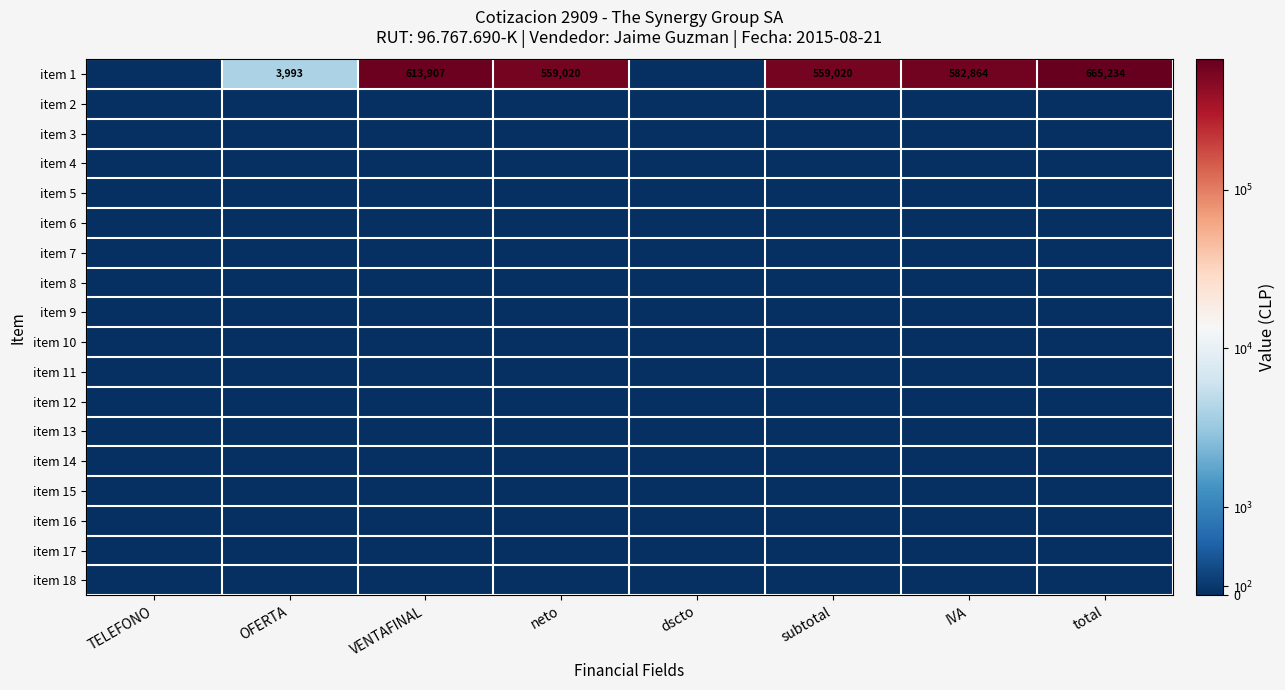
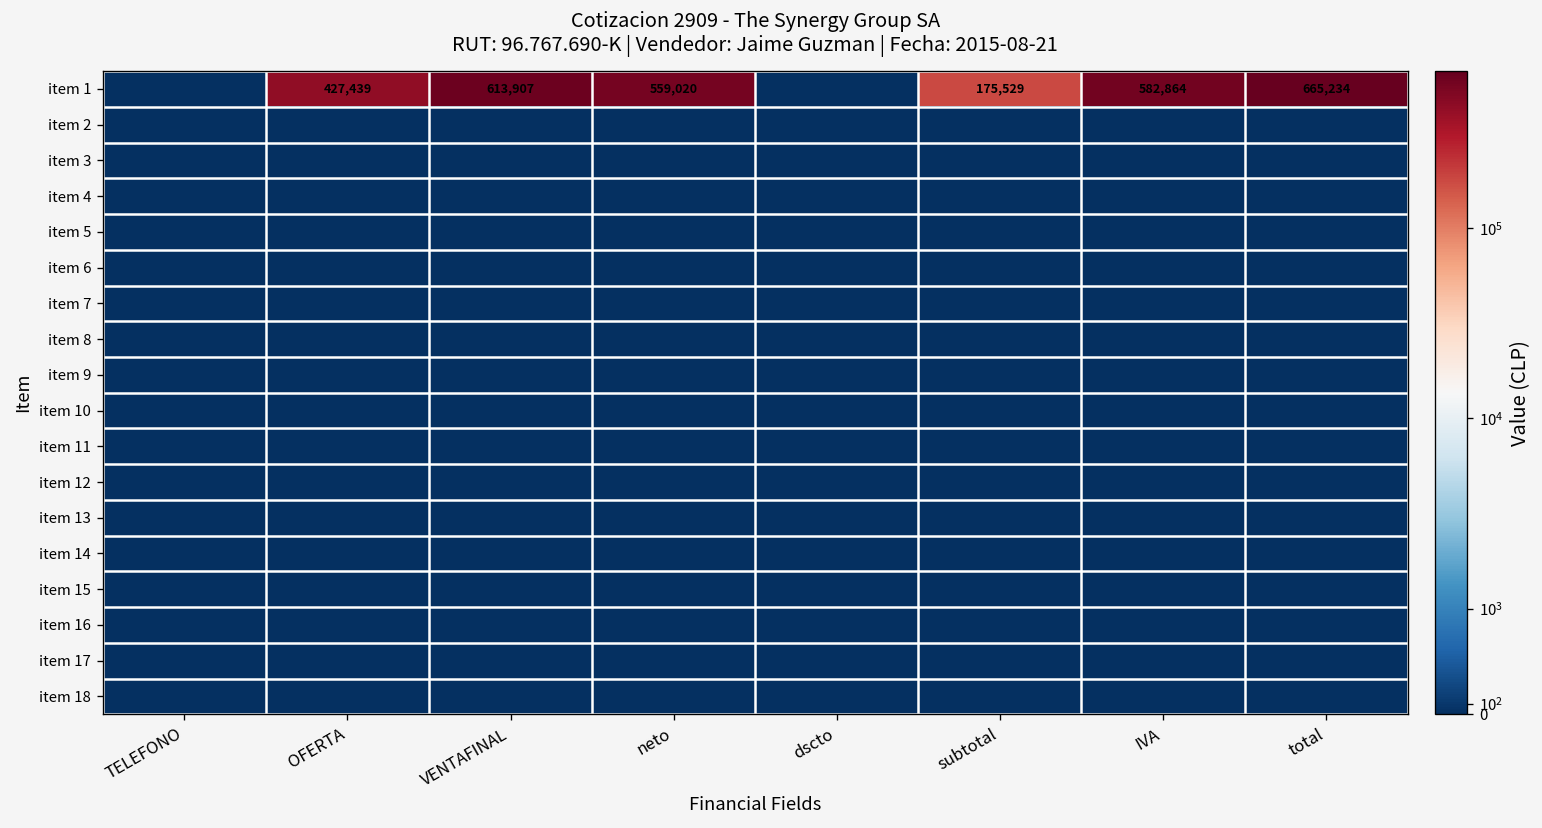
item 1, OFERTA: 3,993 -> 427,439
item 1, subtotal: 559,020 -> 175,529
